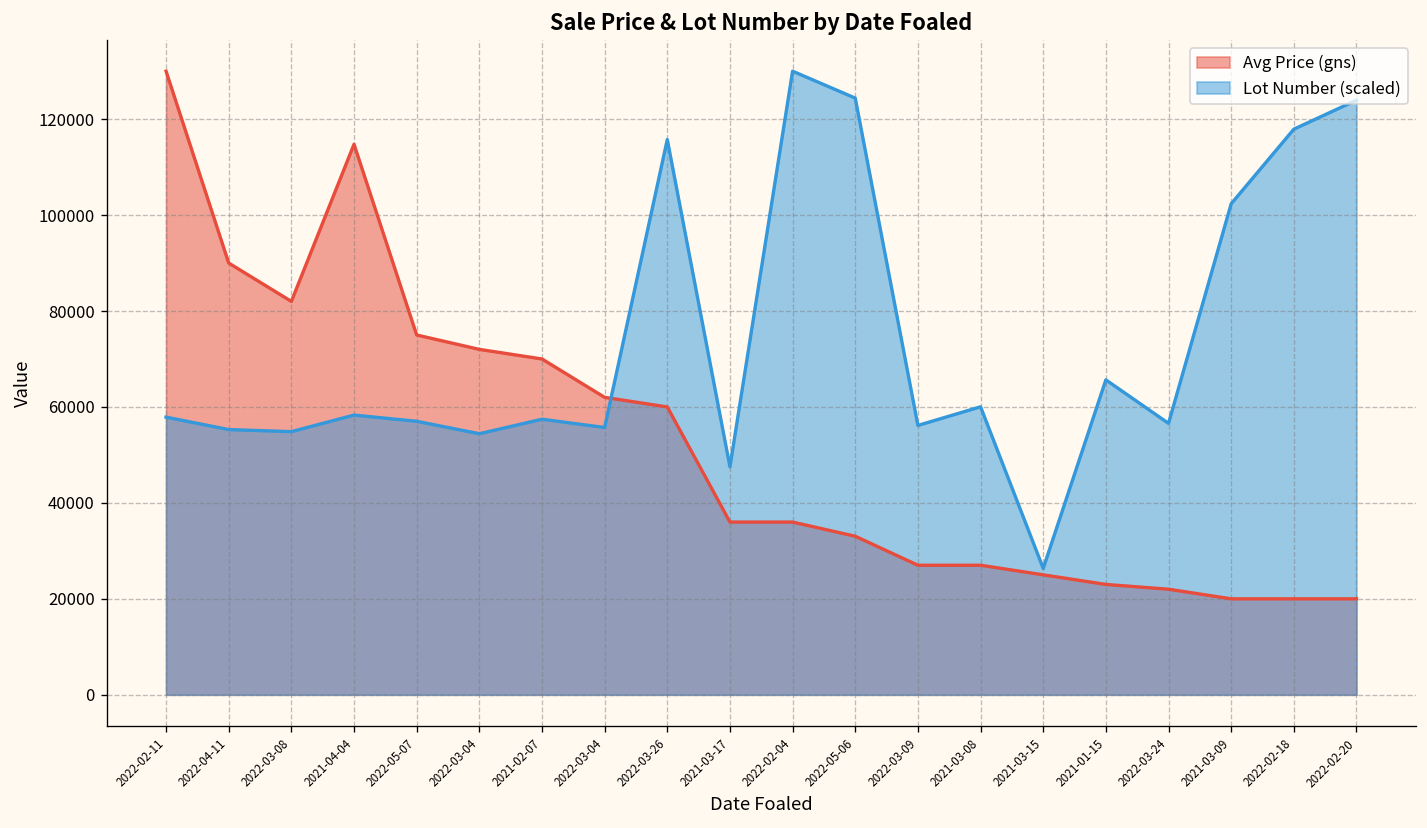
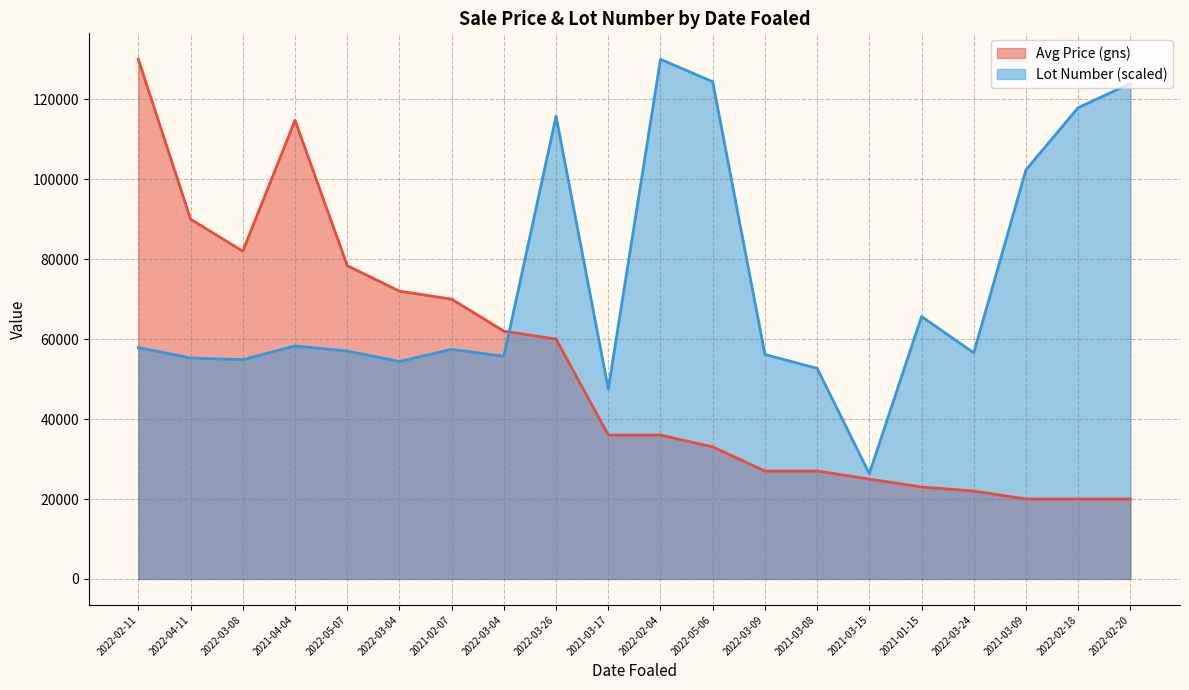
Avg Price (gns), 2022-05-07: 75000 -> 78000
Lot Number (scaled), 2021-03-08: 60000 -> 53000
